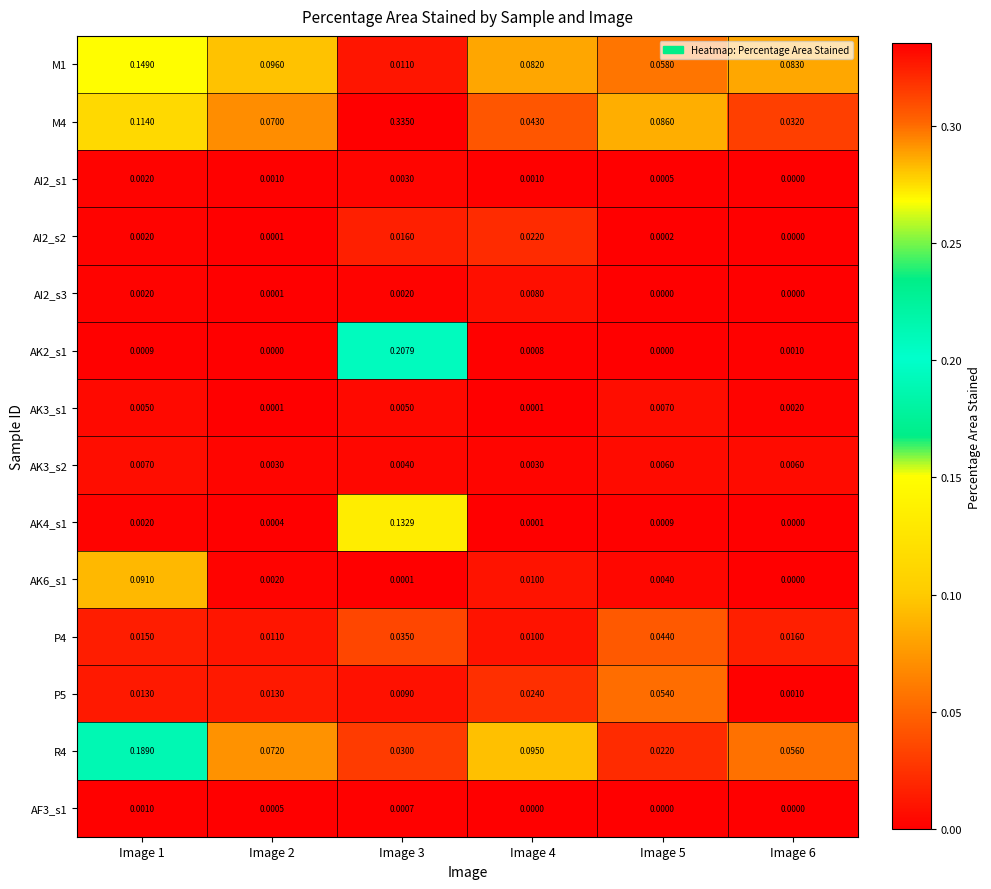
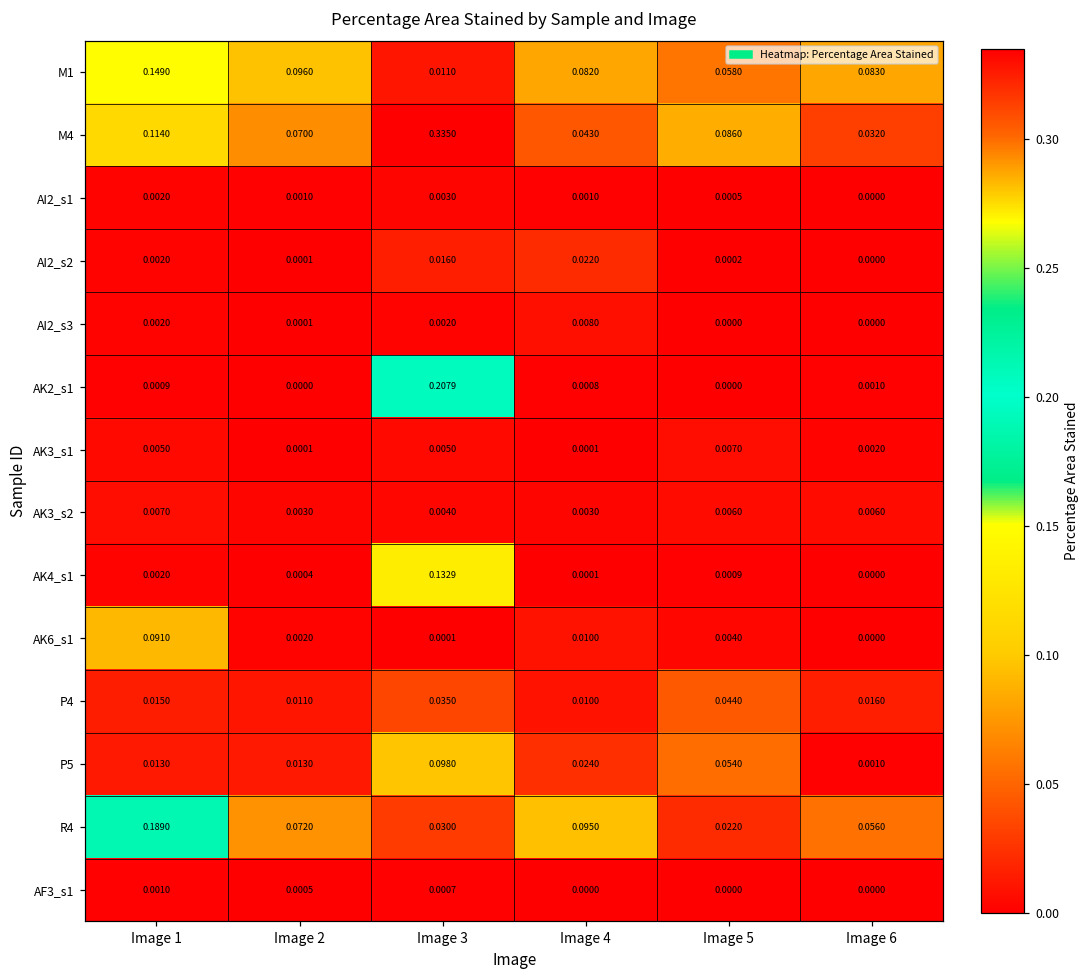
P5, Image 3: 0.0090 -> 0.0980
